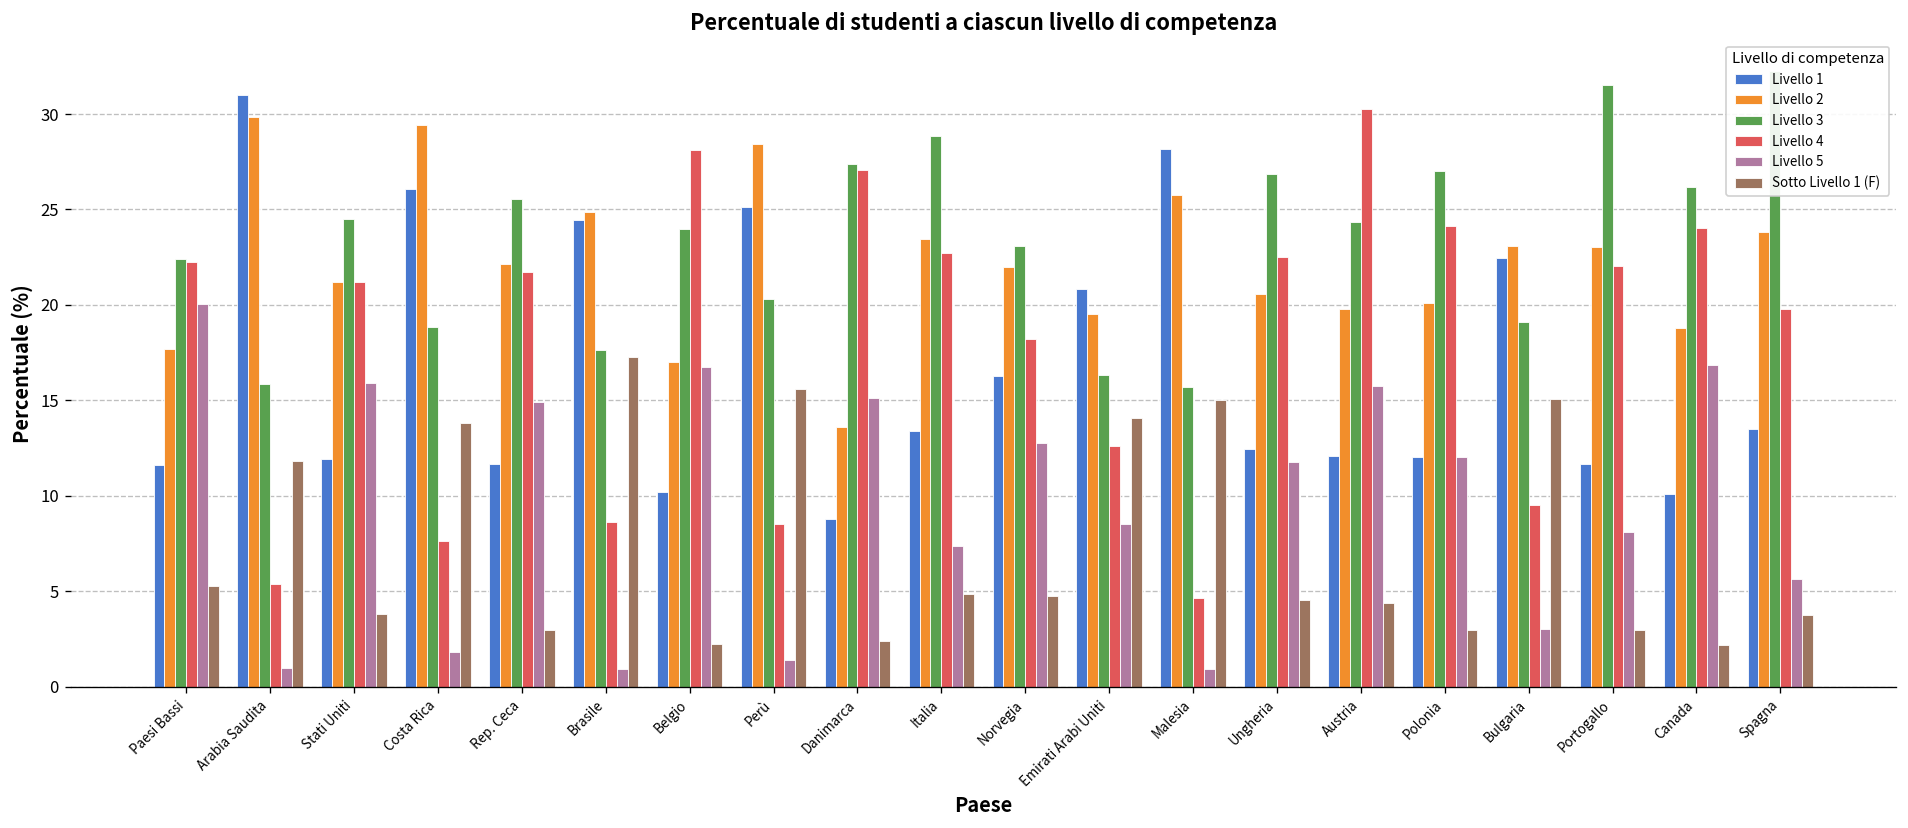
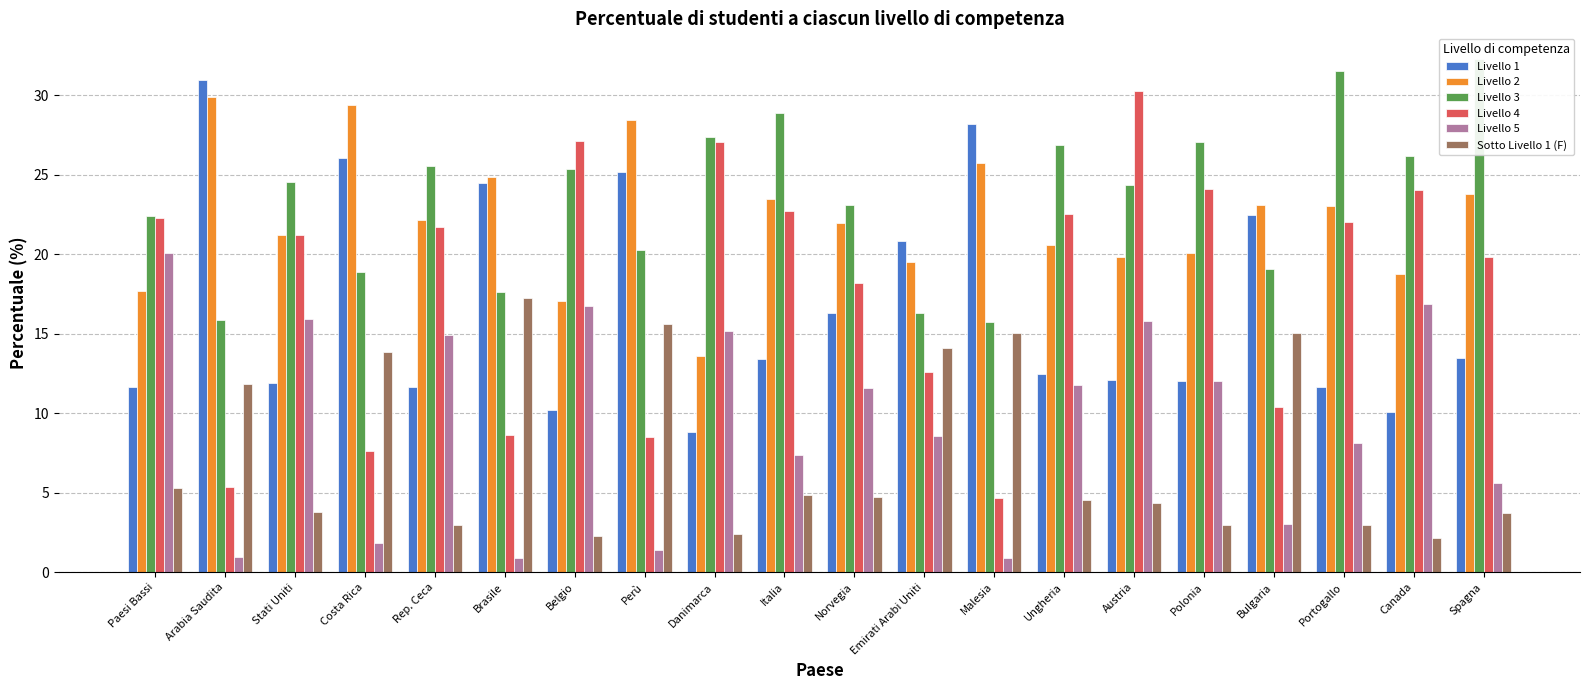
Livello 3, Belgio: 24.0 -> 25.4
Livello 4, Belgio: 28.1 -> 27.1
Livello 5, Norvegia: 12.8 -> 11.6
Livello 4, Bulgaria: 9.5 -> 10.4
